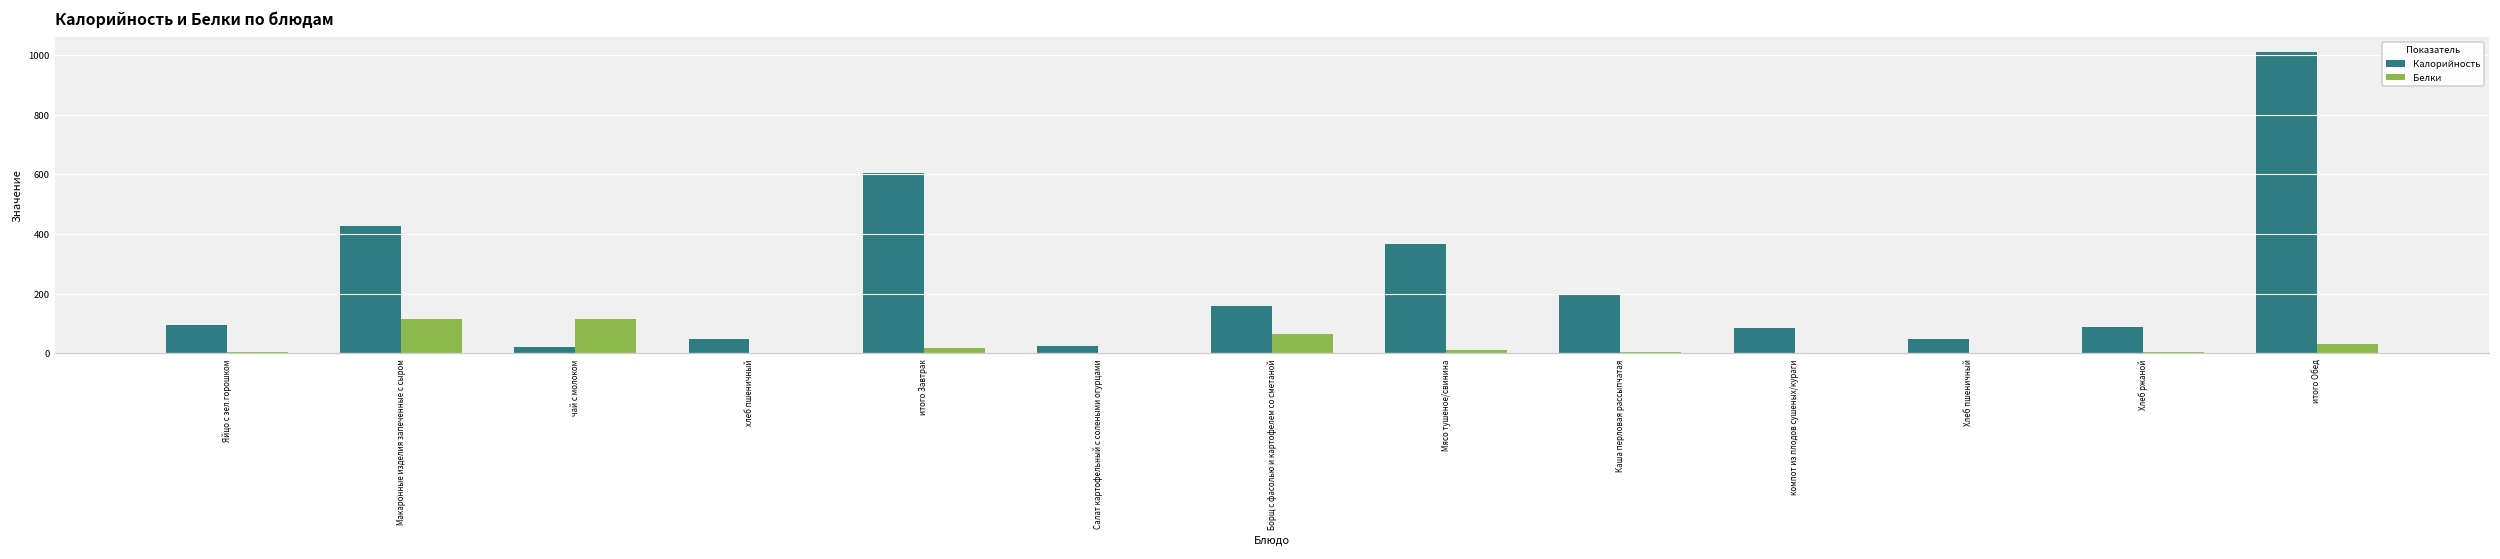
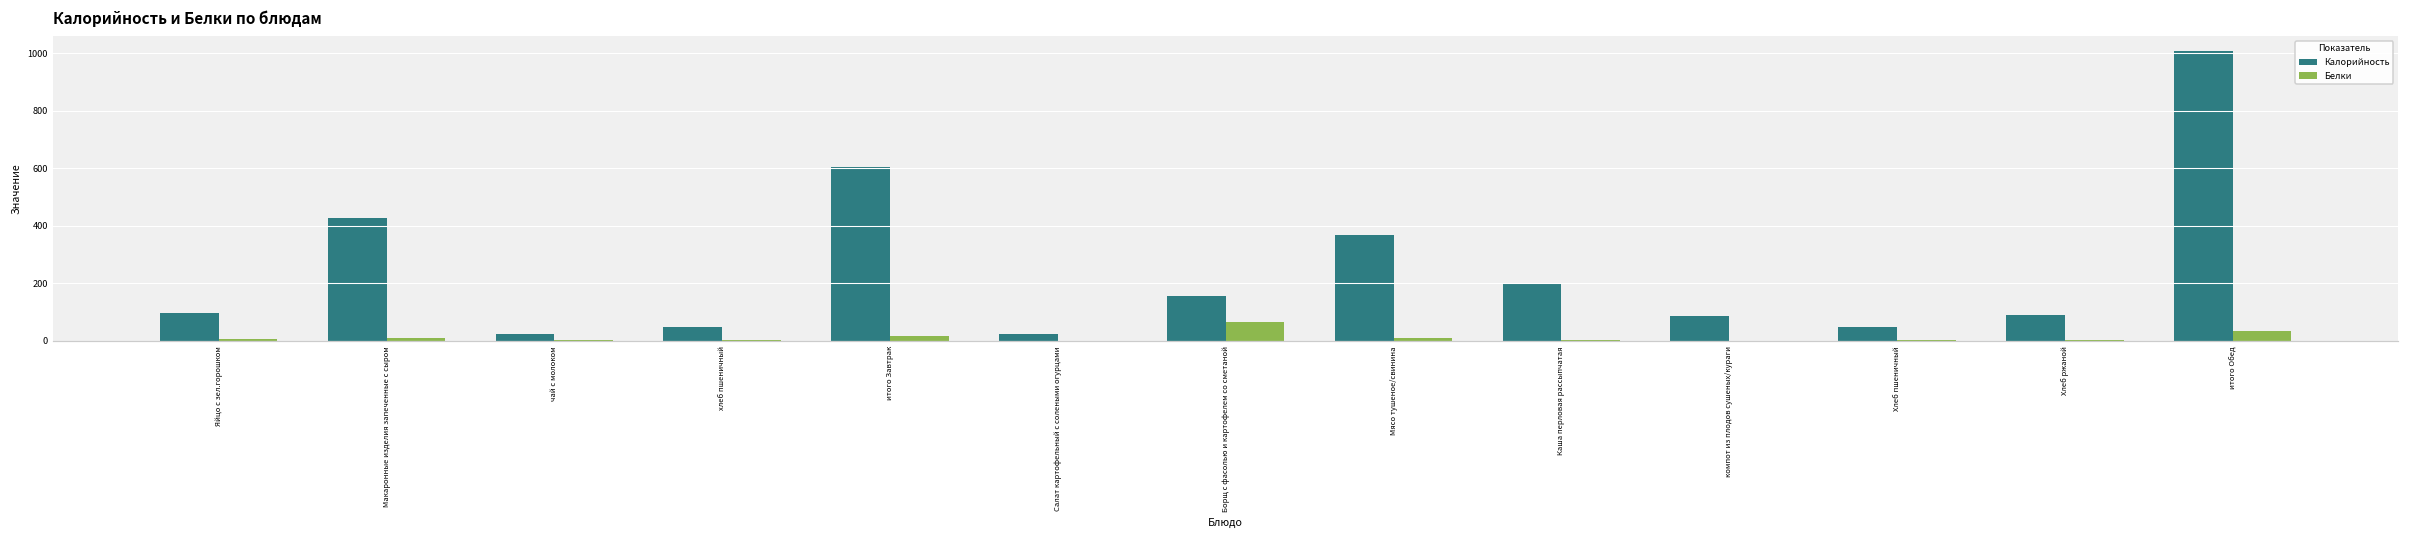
Белки, Макаронные изделия запеченные с сыром: 110 -> 10
Белки, чай с молоком: 110 -> 0
